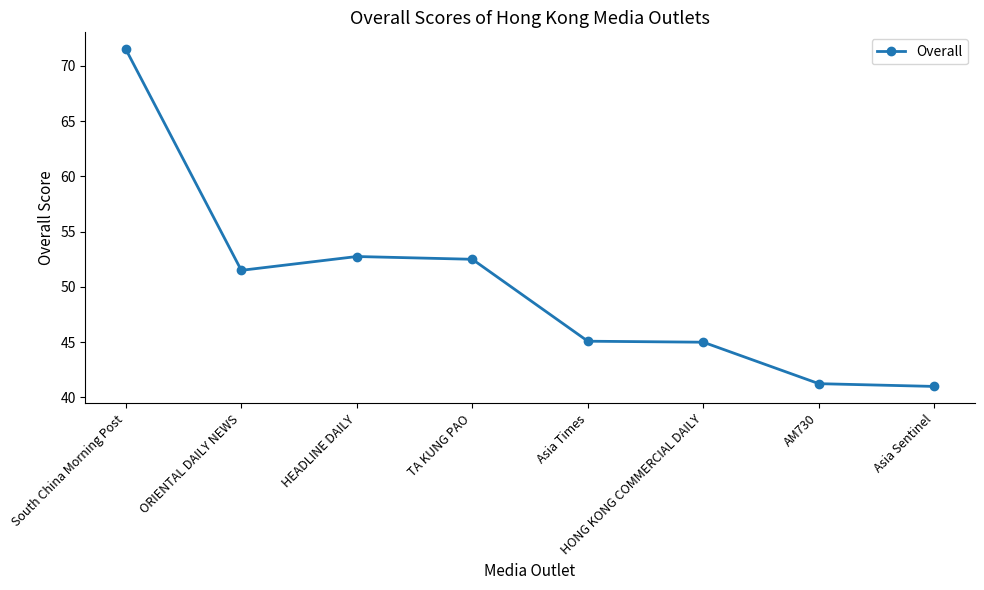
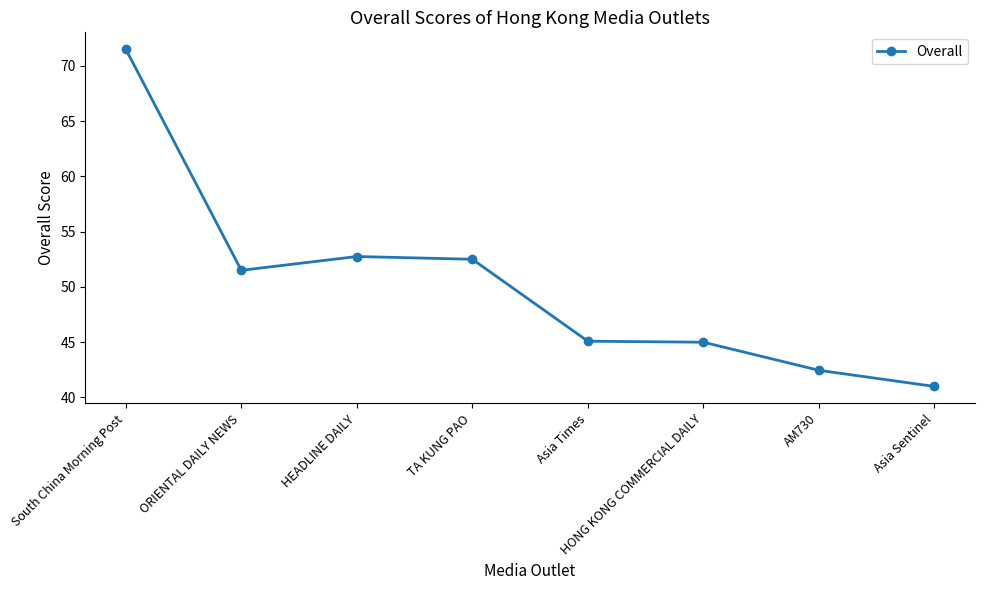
AM730: 41.3 -> 42.5
